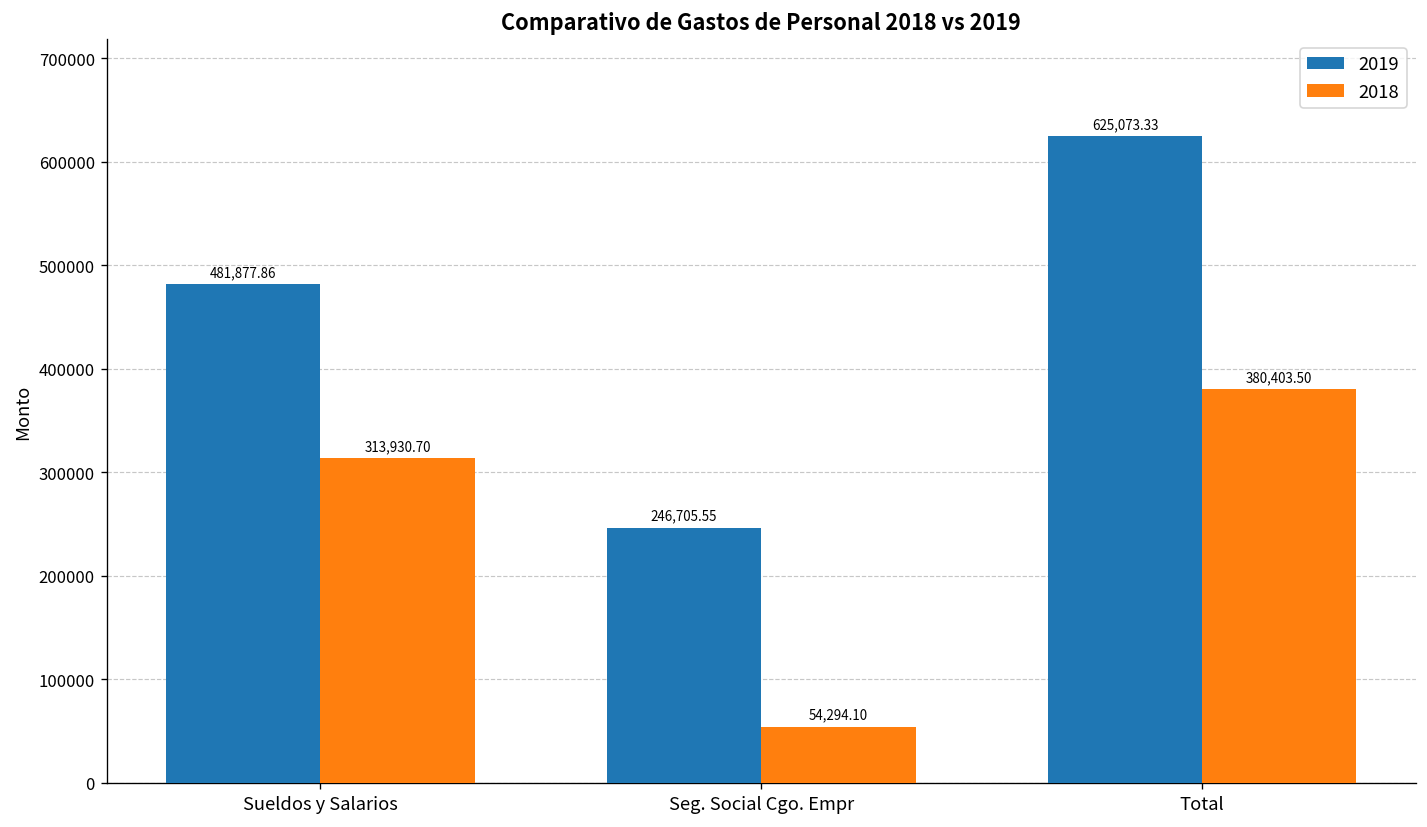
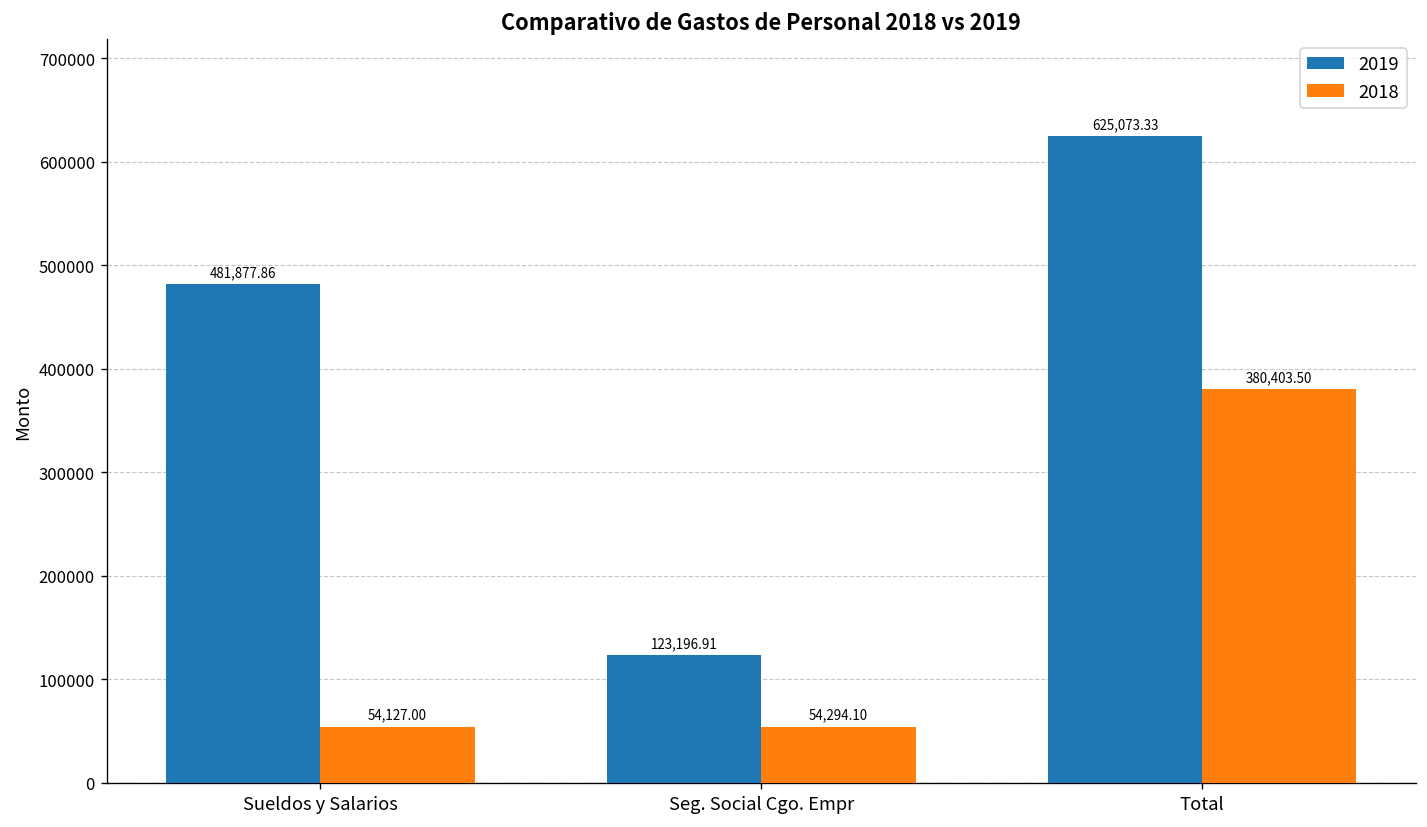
2018, Sueldos y Salarios: 313,930.70 -> 54,127.00
2019, Seg. Social Cgo. Empr: 246,705.55 -> 123,196.91
